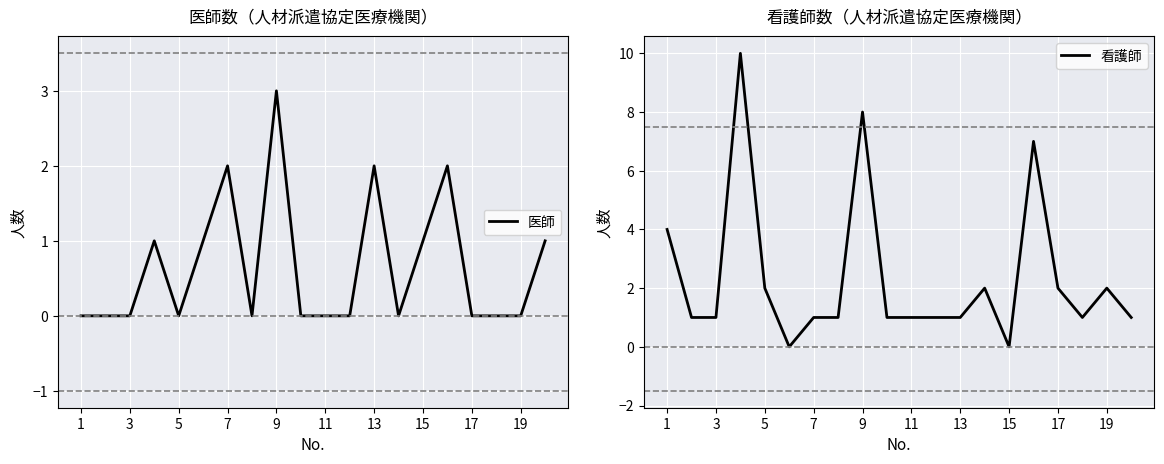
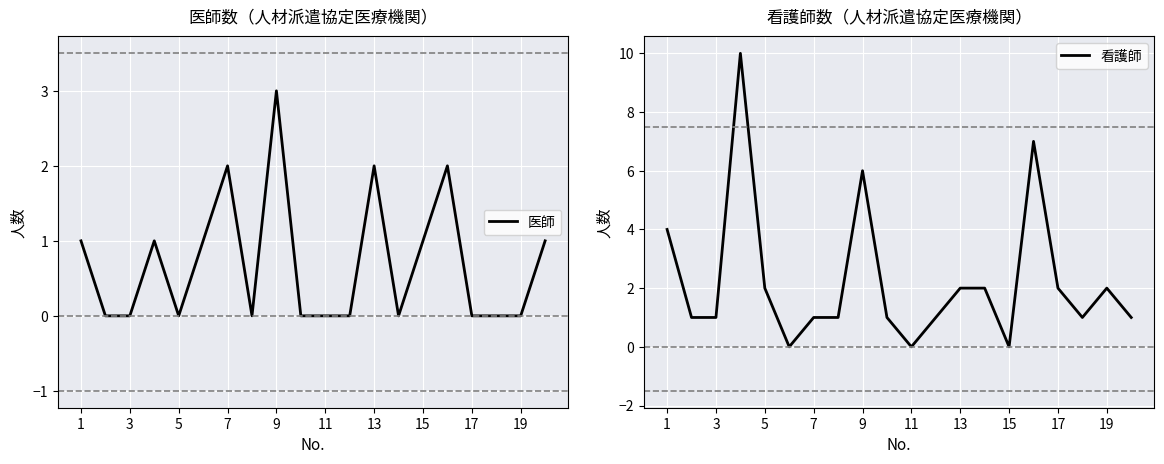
医師数（人材派遣協定医療機関）, 1: 0 -> 1
看護師数（人材派遣協定医療機関）, 9: 8 -> 6
看護師数（人材派遣協定医療機関）, 11: 1 -> 0
看護師数（人材派遣協定医療機関）, 13: 1 -> 2
